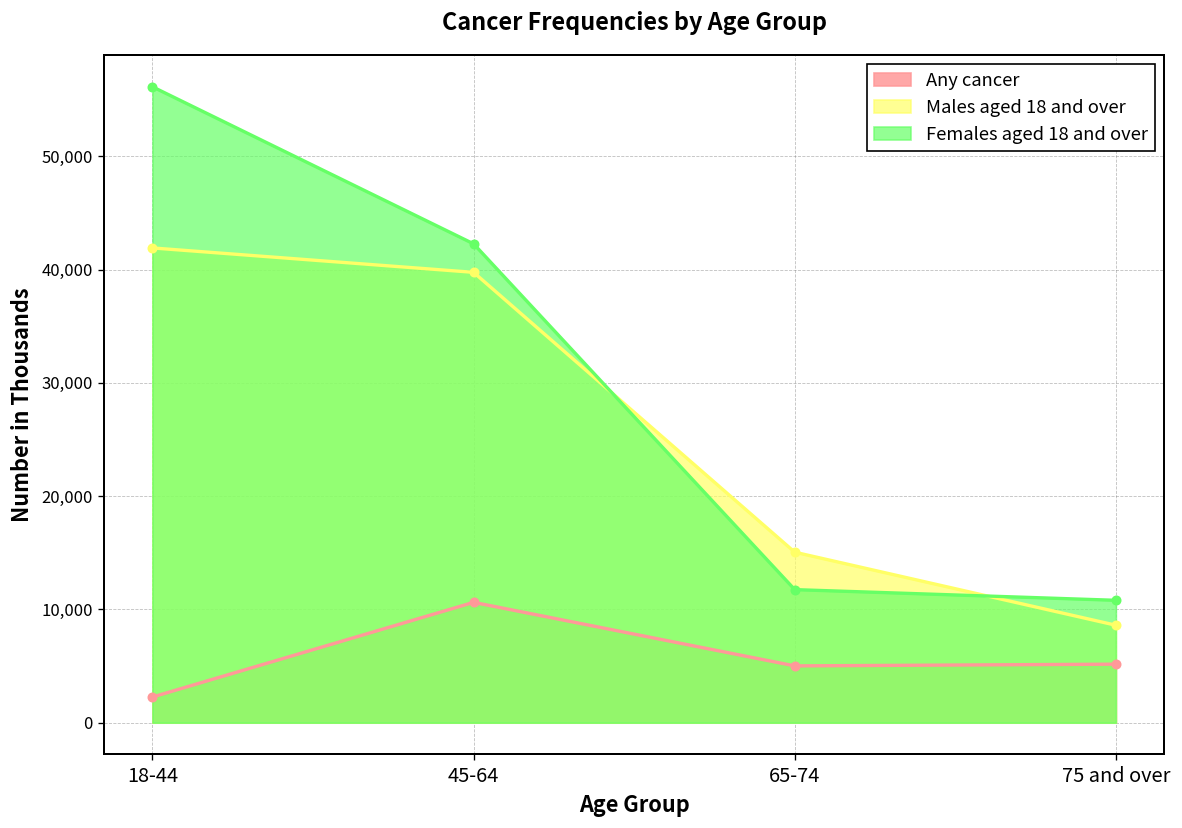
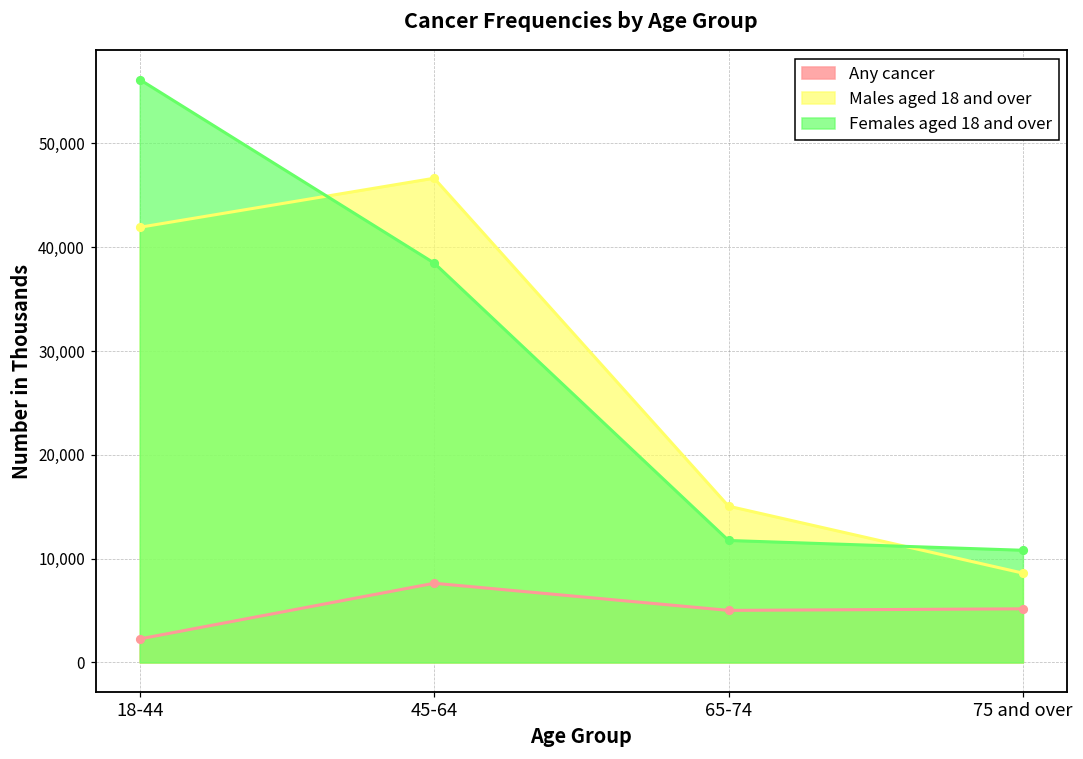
Any cancer, 45-64: 11,000 -> 8,000
Males aged 18 and over, 45-64: 40,000 -> 47,000
Females aged 18 and over, 45-64: 42,000 -> 38,000
